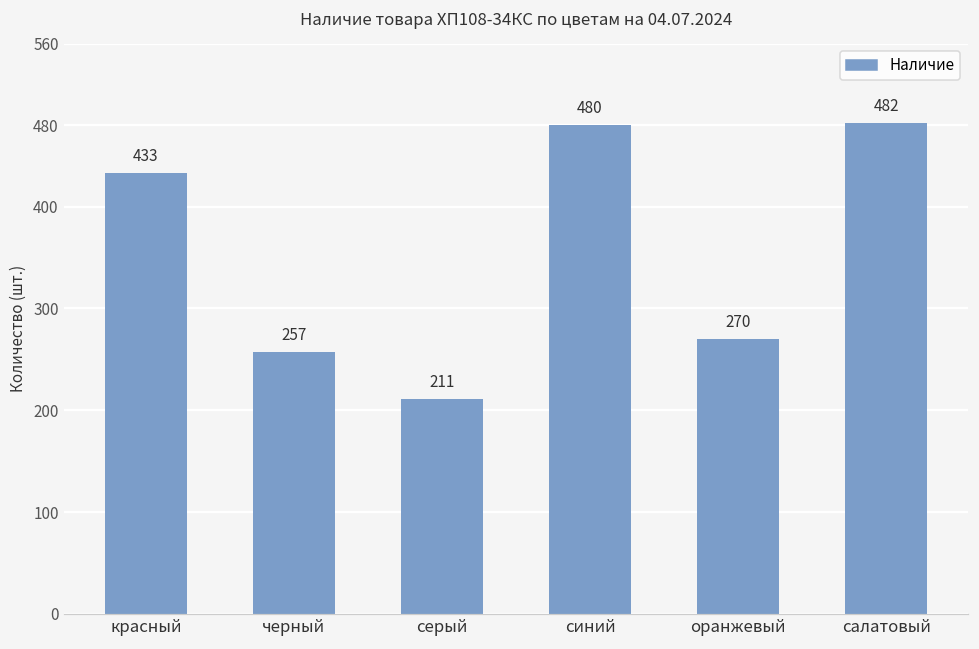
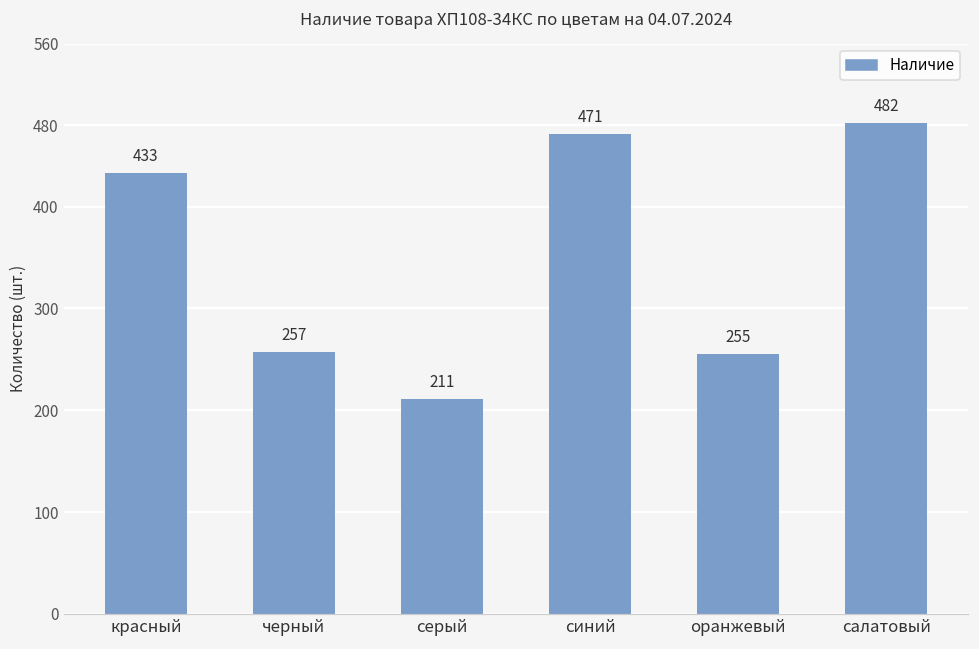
синий: 480 -> 471
оранжевый: 270 -> 255
